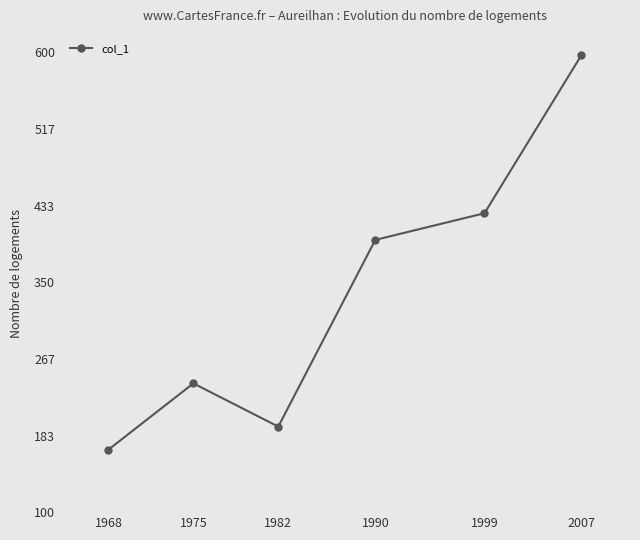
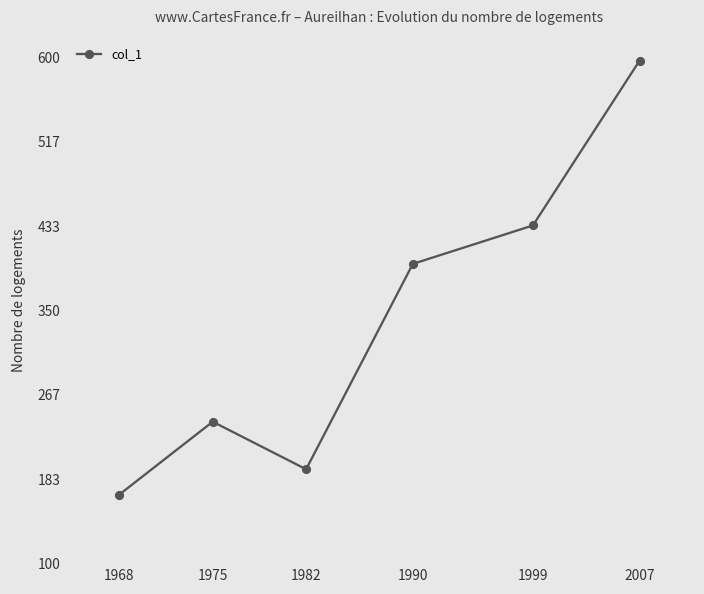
1999: 425 -> 434
